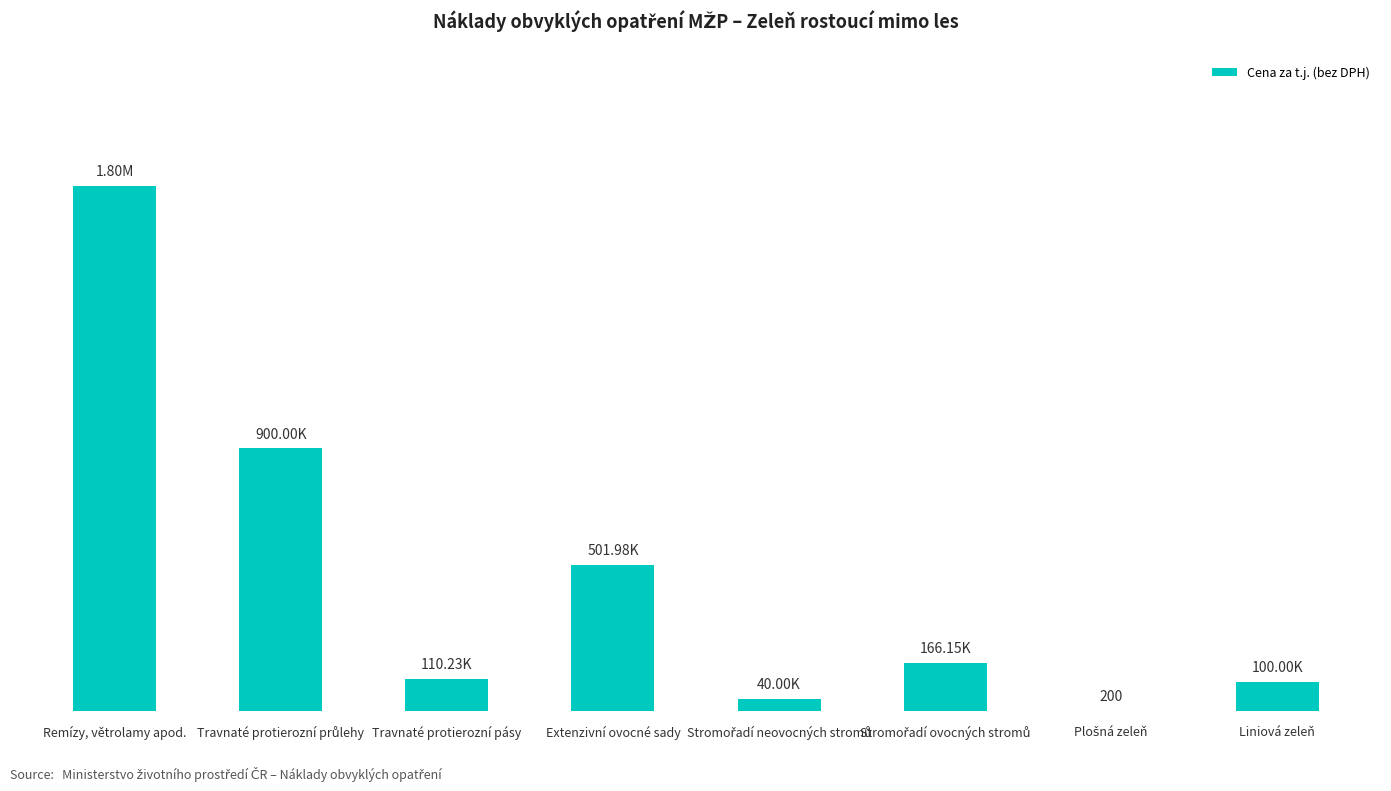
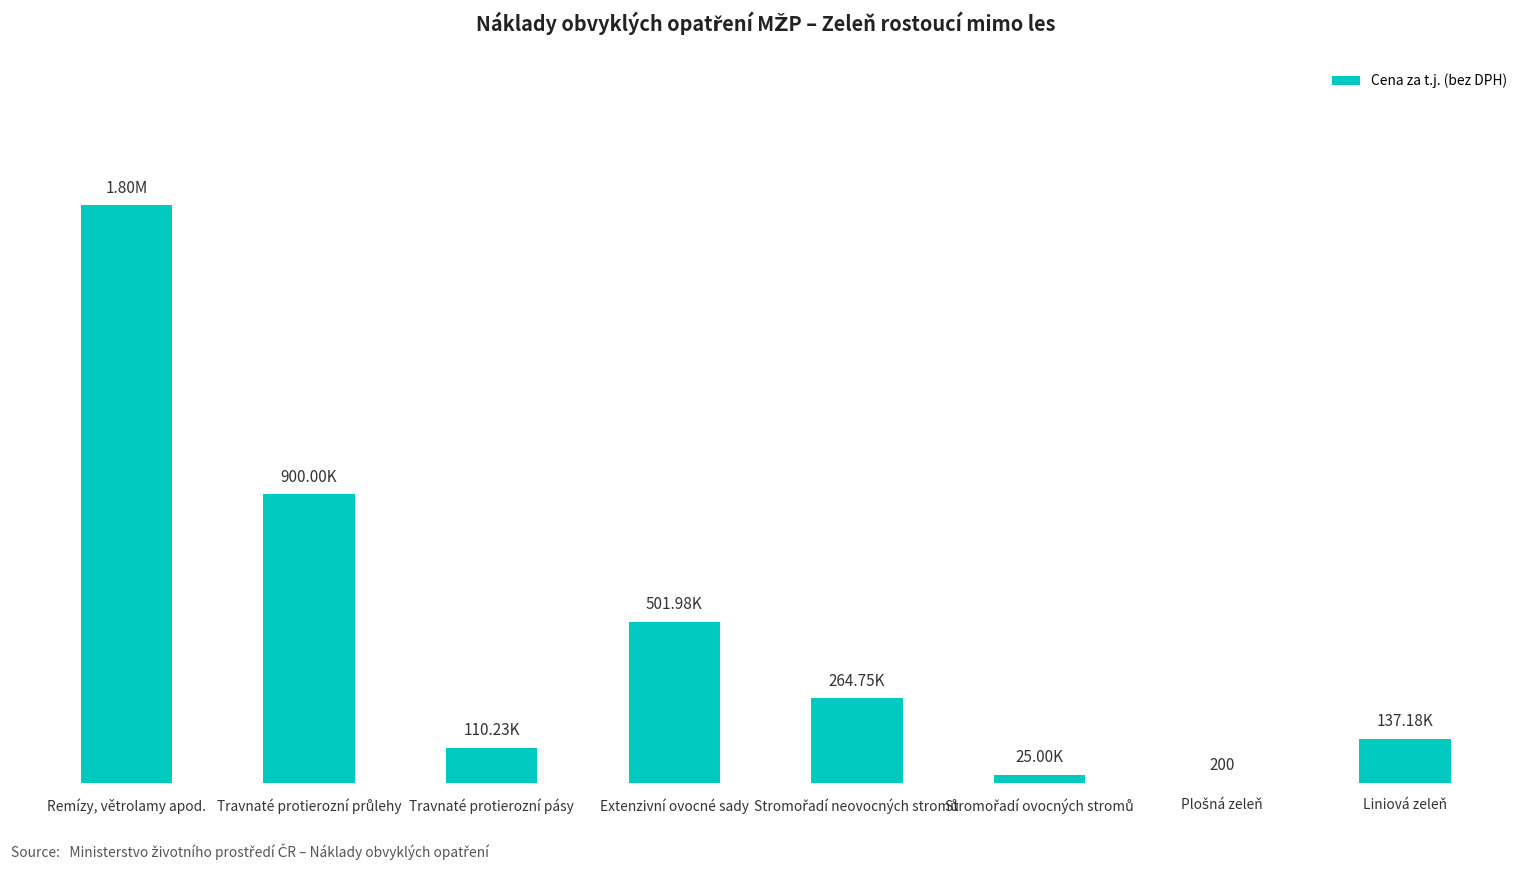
Stromořadí neovocných stromů: 40.00K -> 264.75K
Stromořadí ovocných stromů: 166.15K -> 25.00K
Liniová zeleň: 100.00K -> 137.18K
